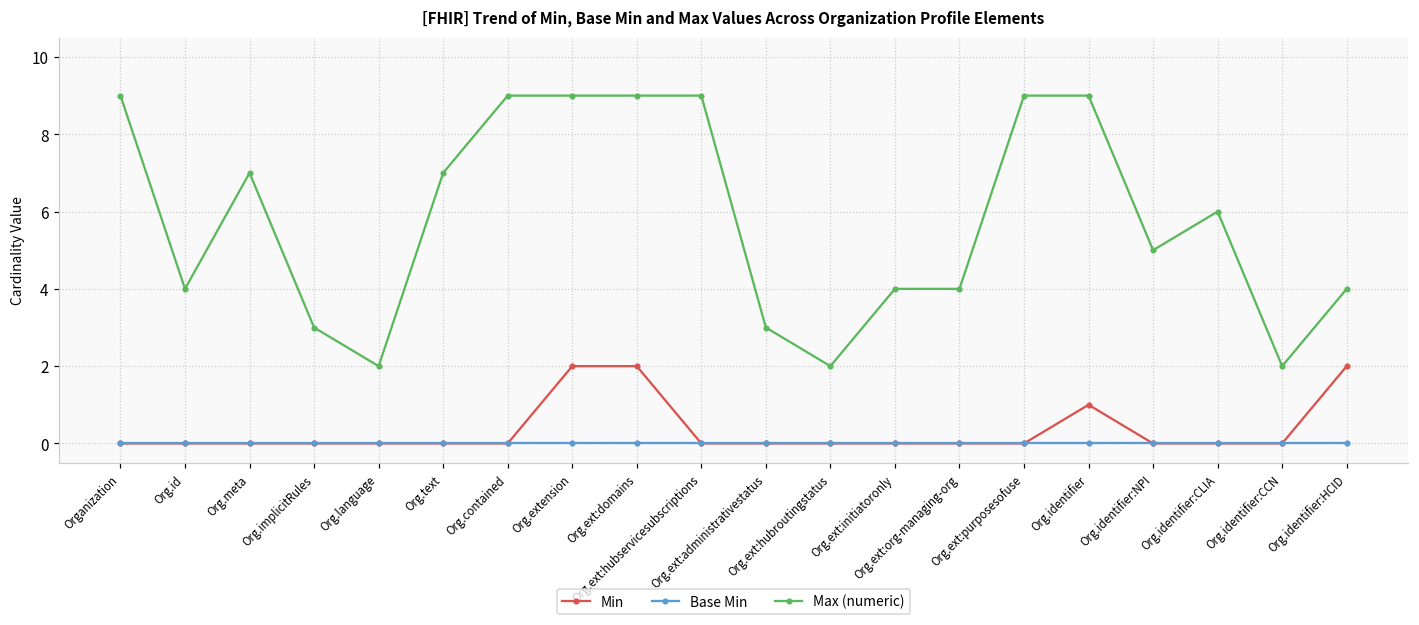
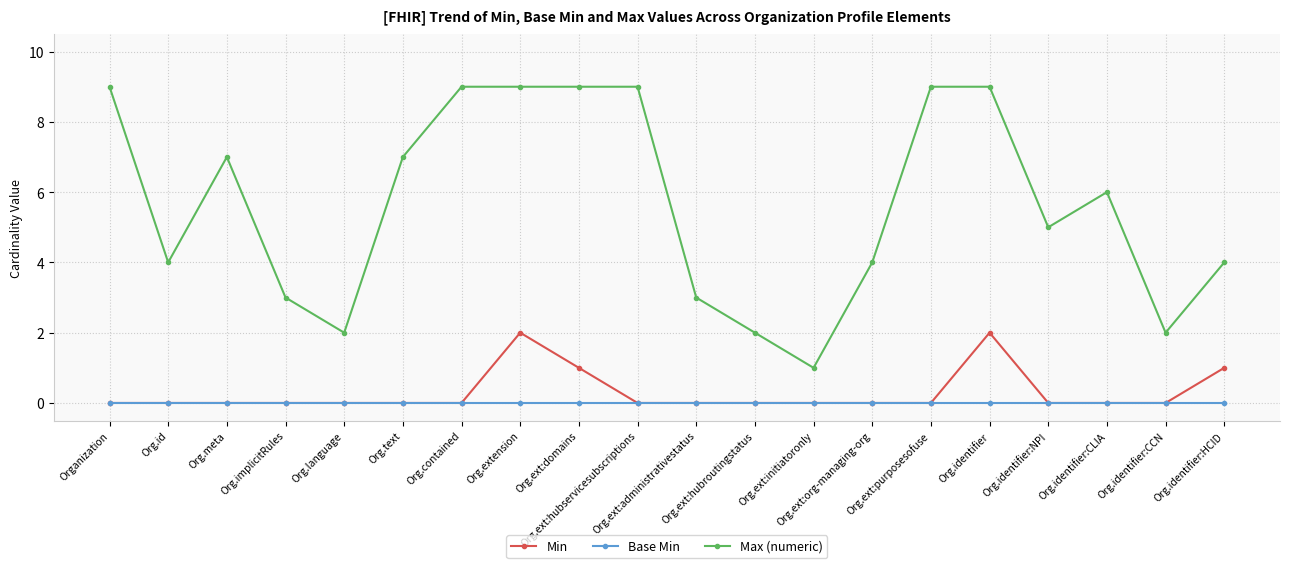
Min, Org.ext:domains: 2 -> 1
Max (numeric), Org.ext:initiatoronly: 4 -> 1
Min, Org.identifier: 1 -> 2
Min, Org.identifier:HCID: 2 -> 1
